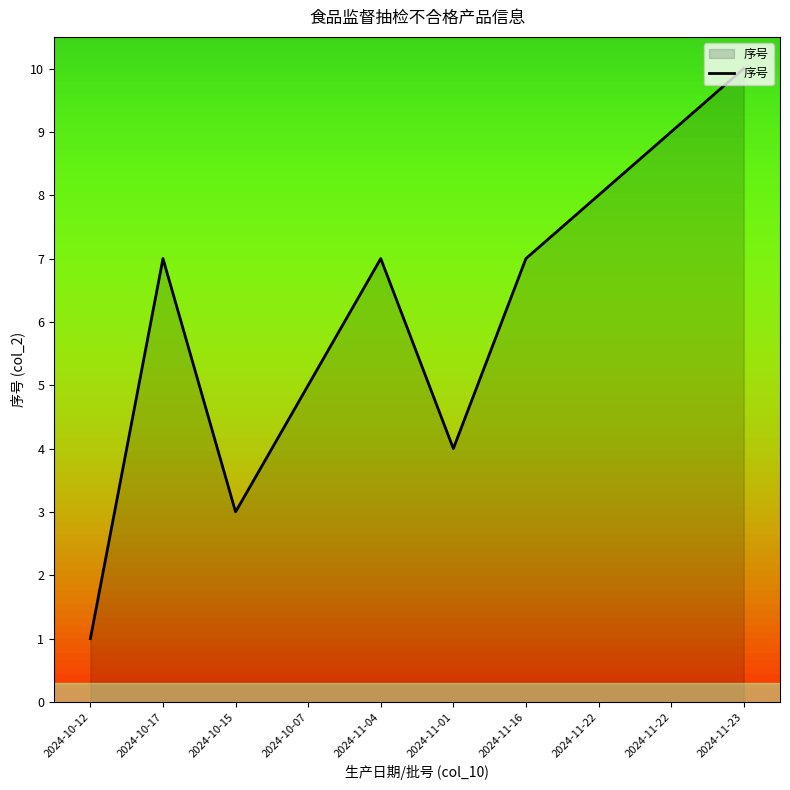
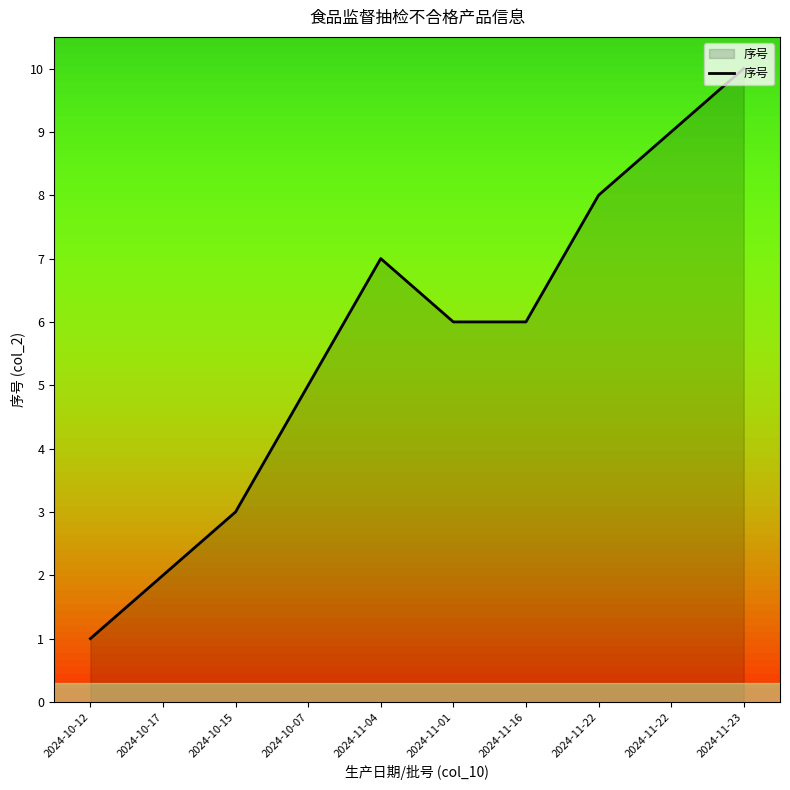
2024-10-17: 7 -> 2
2024-11-01: 4 -> 6
2024-11-16: 7 -> 6
